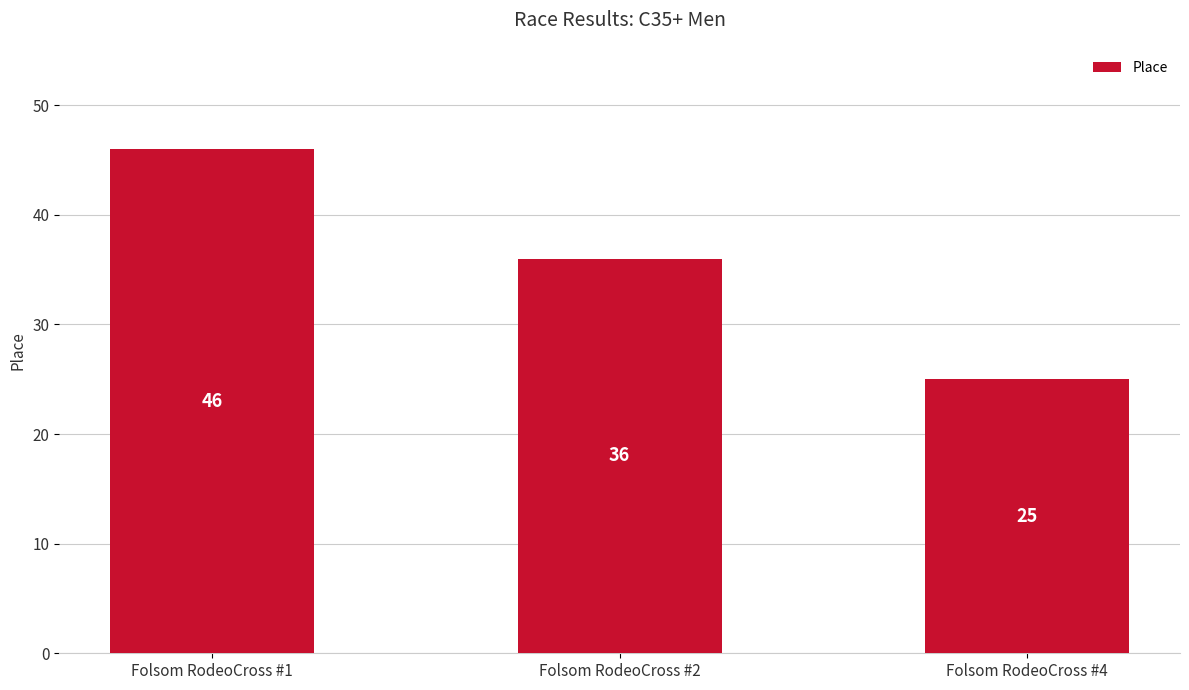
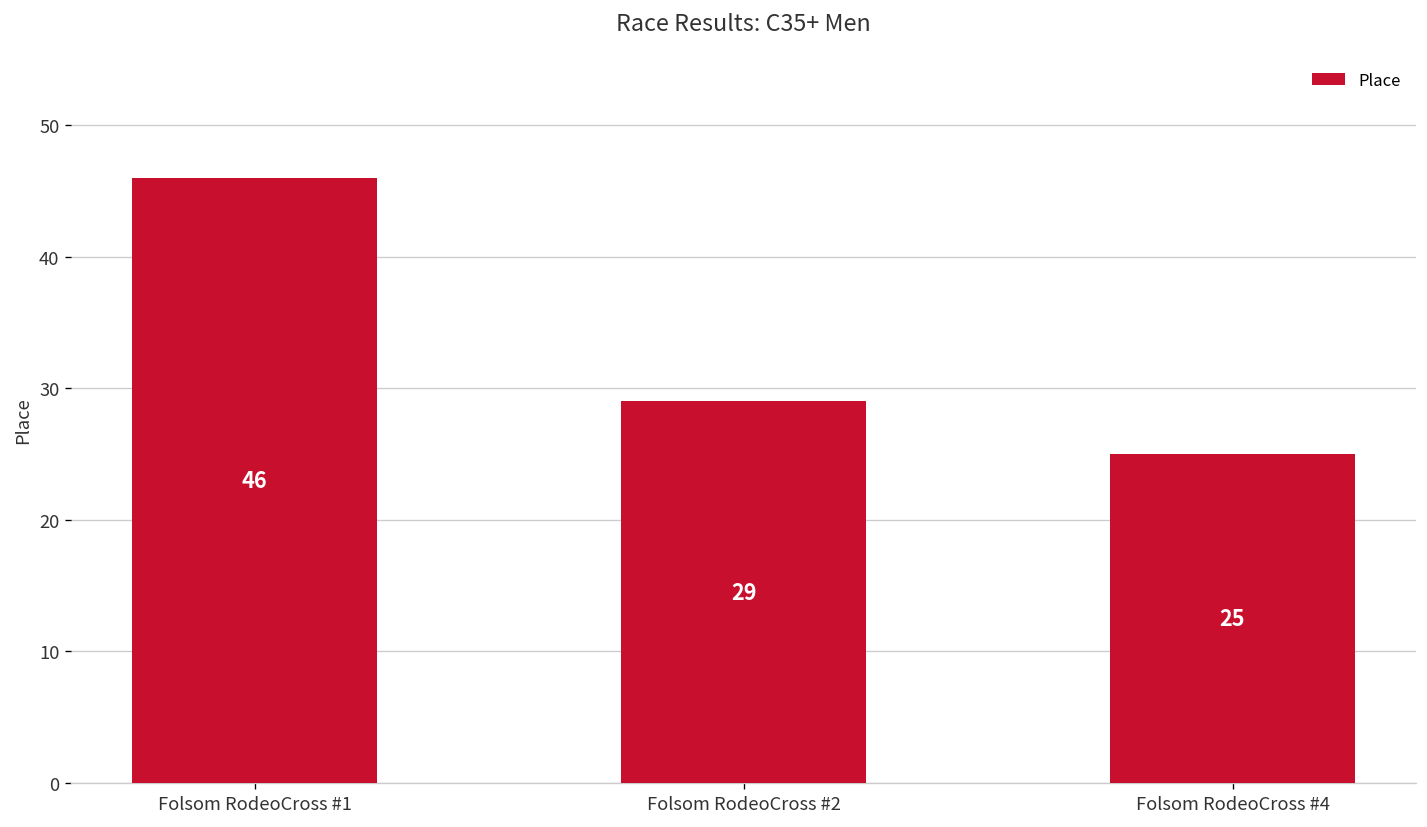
Folsom RodeoCross #2: 36 -> 29
